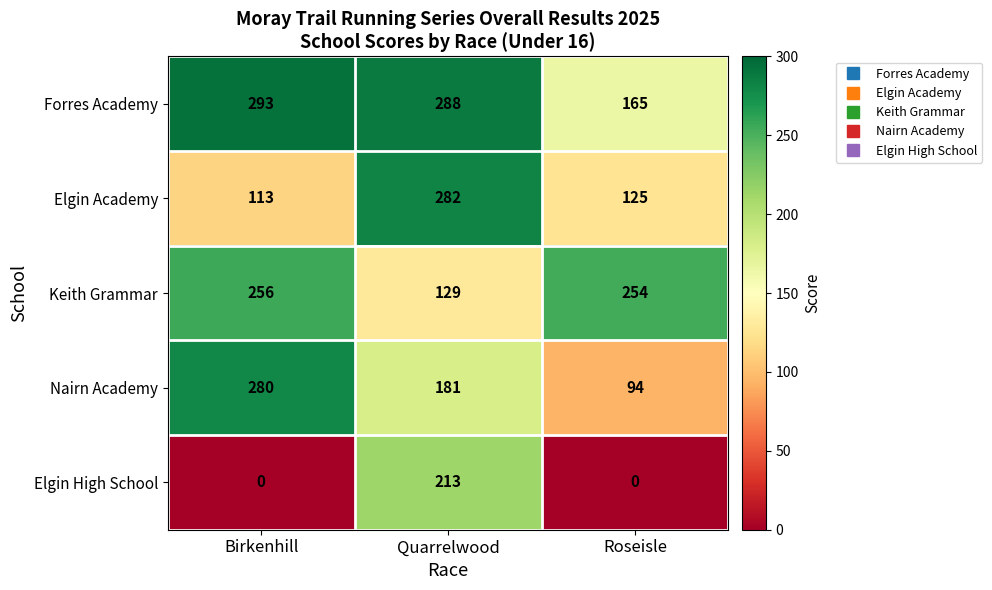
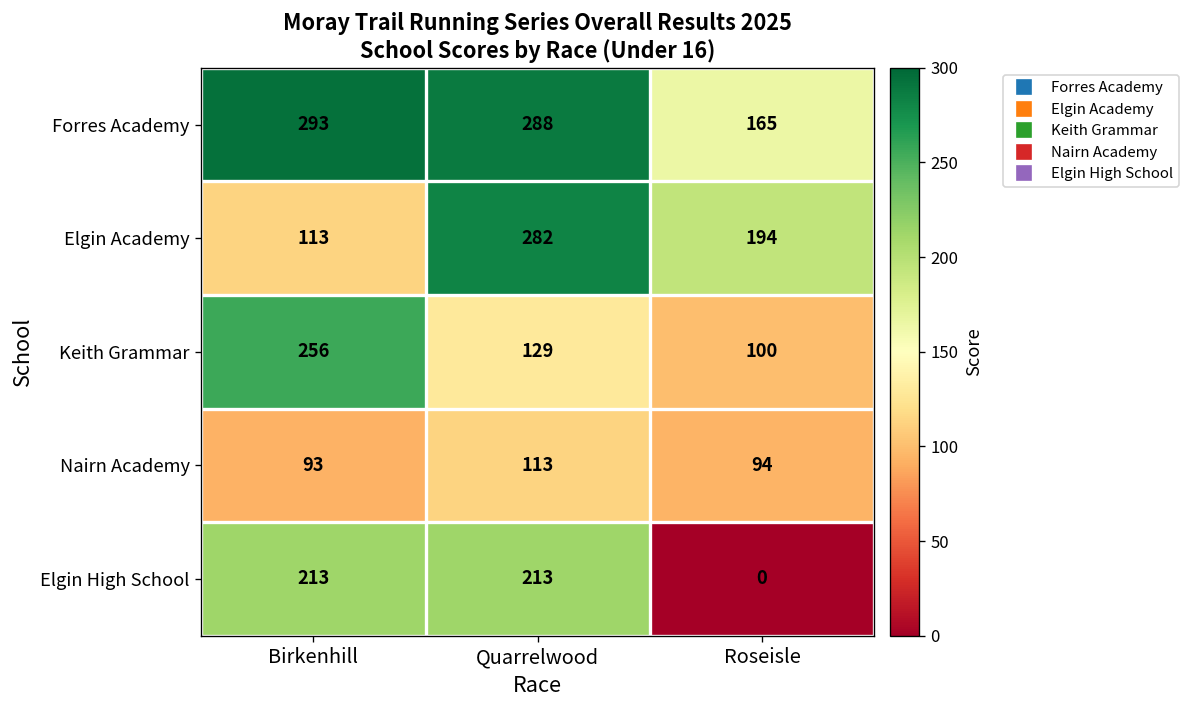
Elgin Academy, Roseisle: 125 -> 194
Keith Grammar, Roseisle: 254 -> 100
Nairn Academy, Birkenhill: 280 -> 93
Nairn Academy, Quarrelwood: 181 -> 113
Elgin High School, Birkenhill: 0 -> 213
